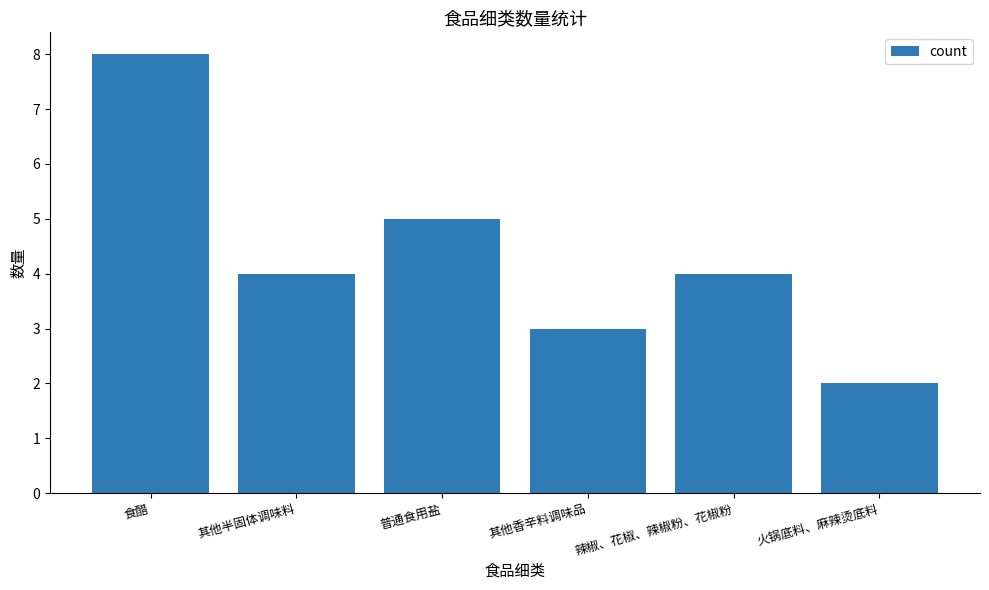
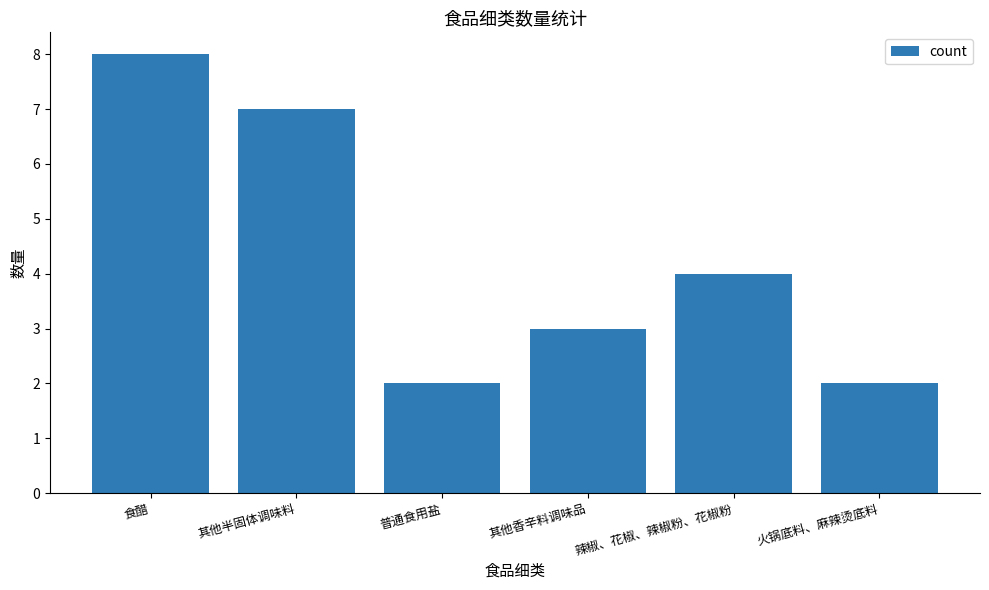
其他半固体调味料: 4 -> 7
普通食用盐: 5 -> 2
